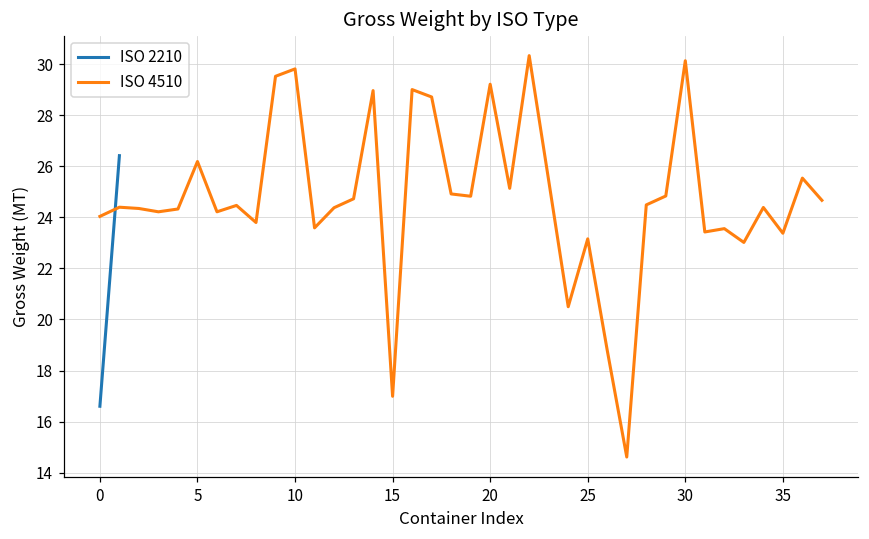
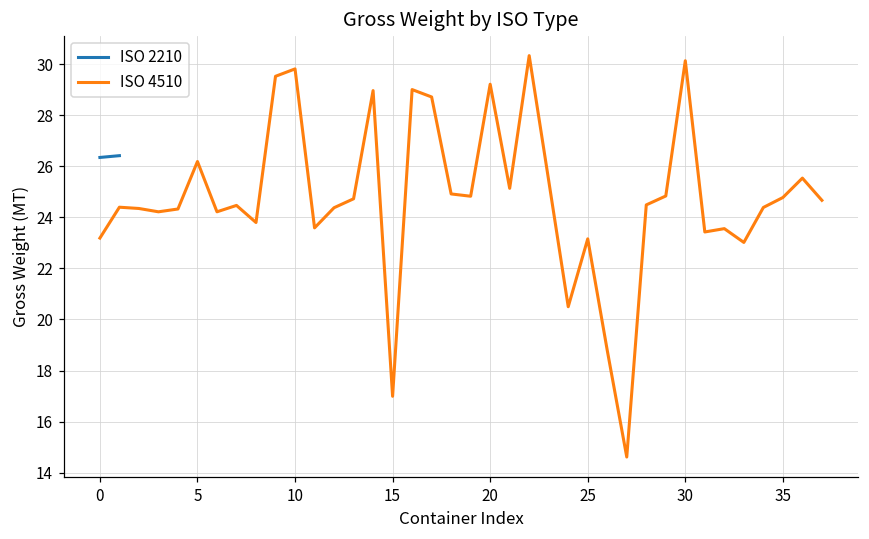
ISO 2210, 0: 16.6 -> 26.4
ISO 4510, 0: 24.0 -> 23.2
ISO 4510, 35: 23.4 -> 24.8
